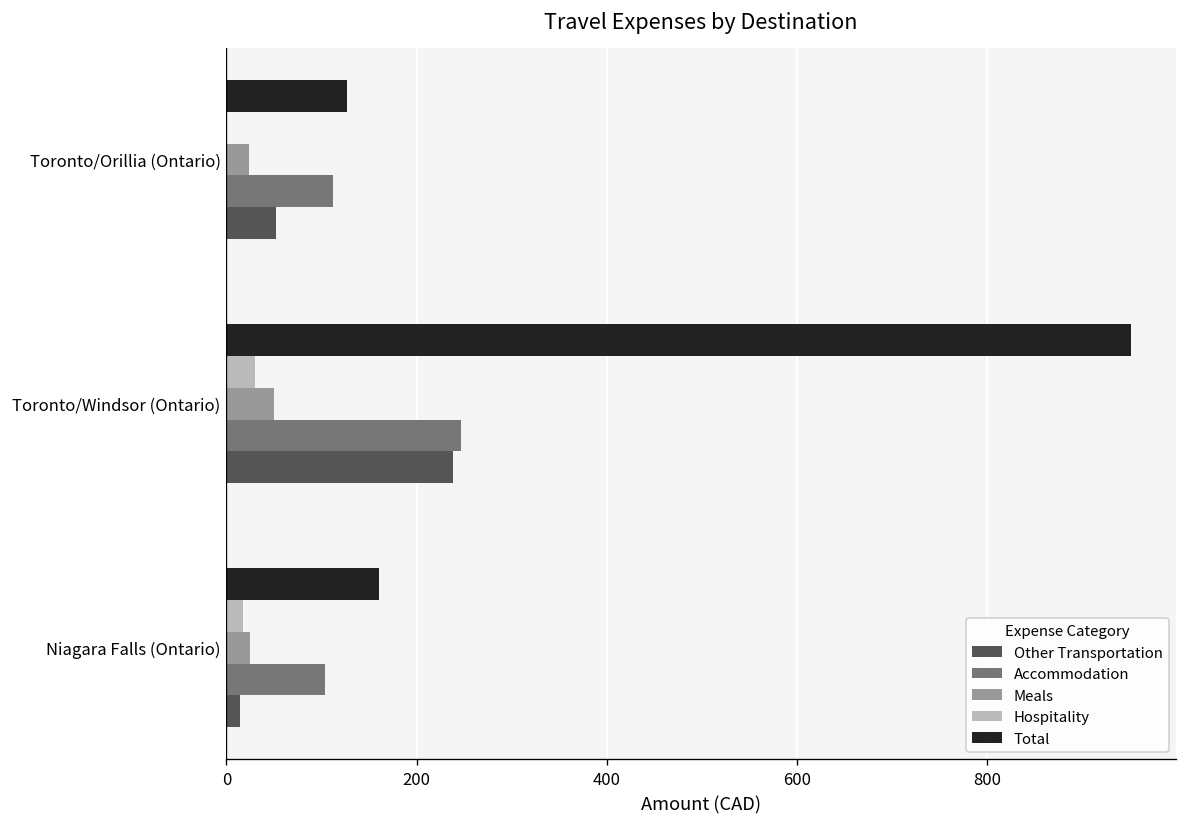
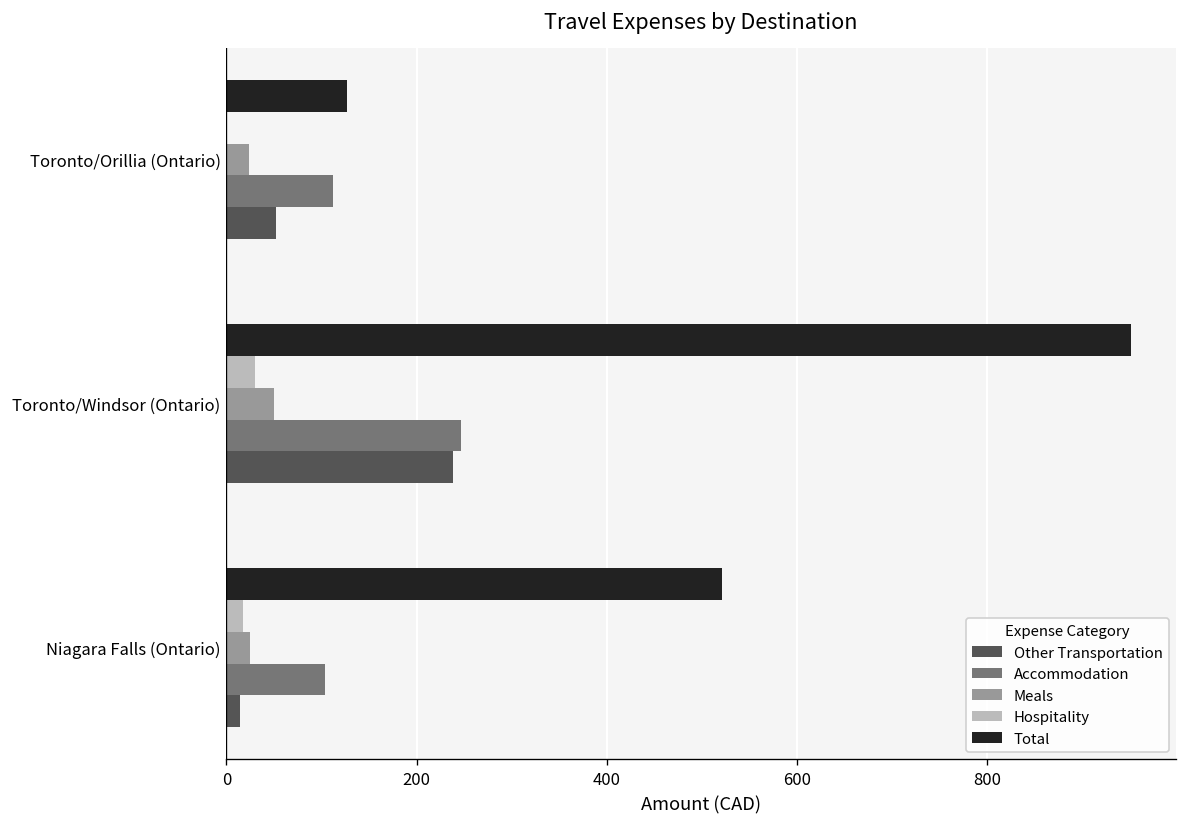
Total, Niagara Falls (Ontario): 160 -> 520
